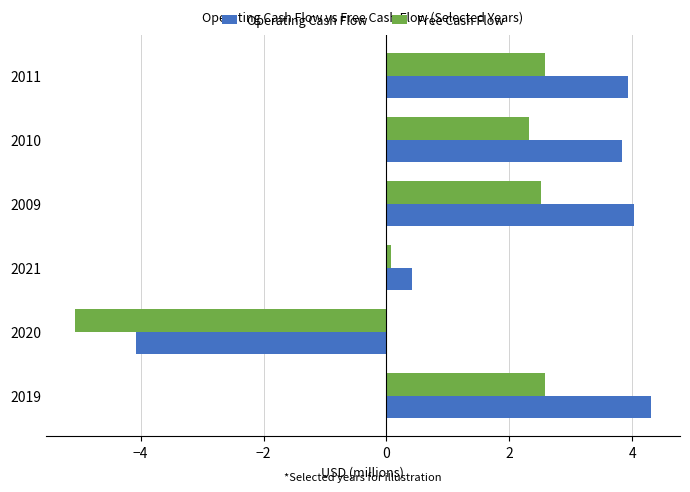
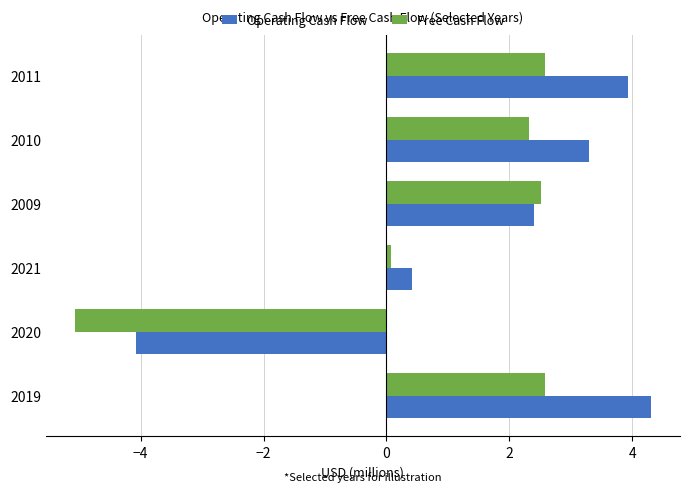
Operating Cash Flow, 2010: 3.8 -> 3.3
Operating Cash Flow, 2009: 4.0 -> 2.4
